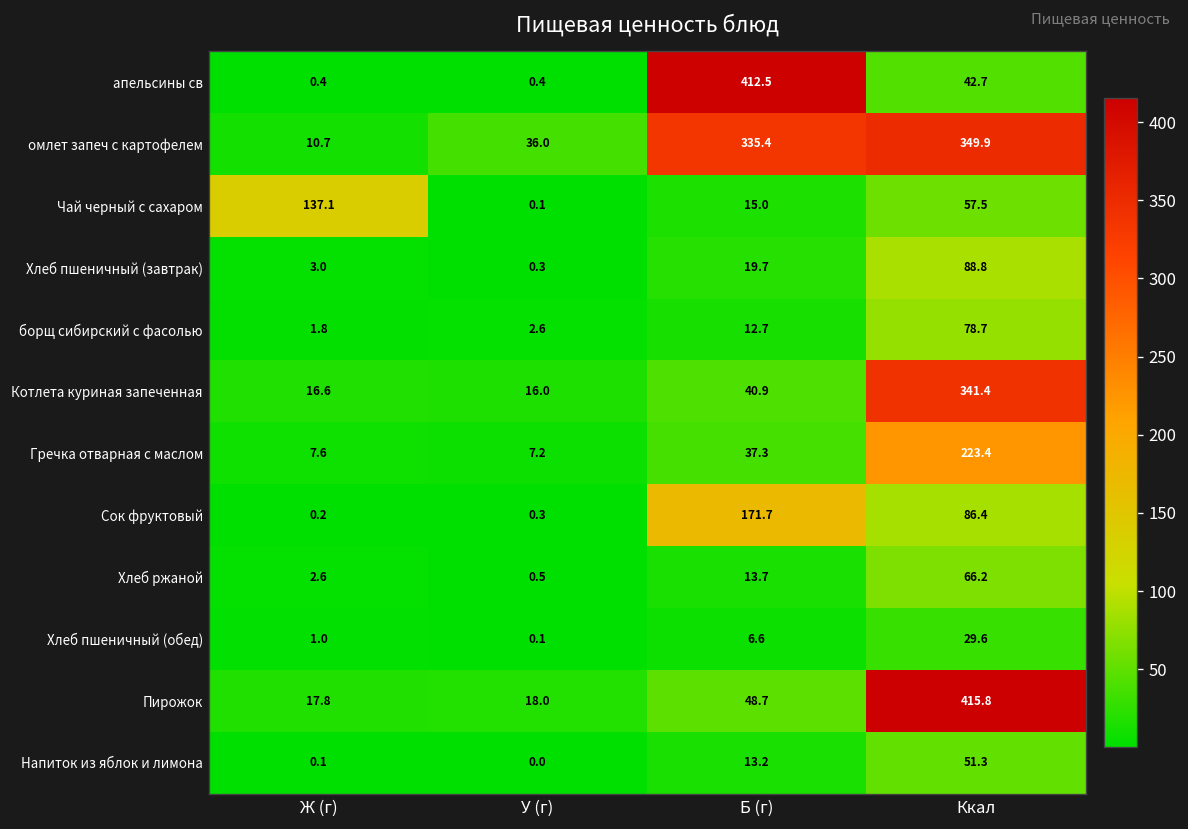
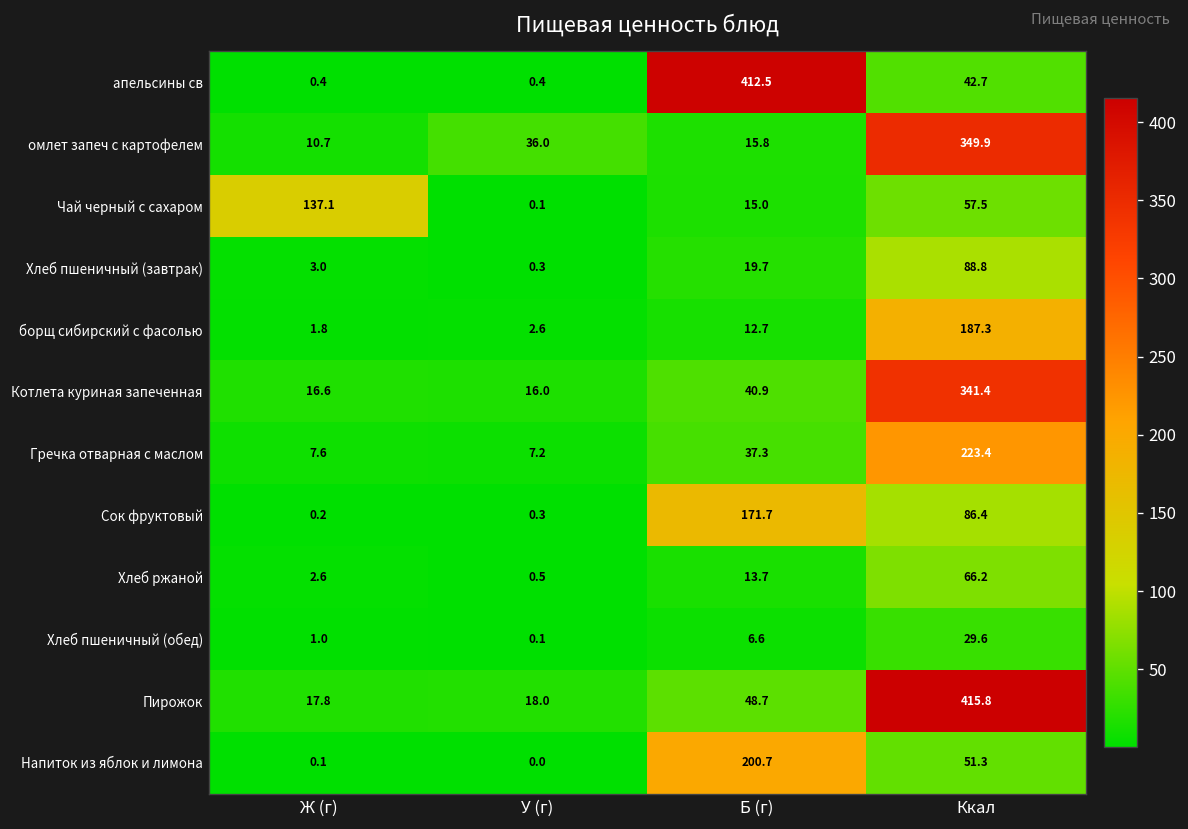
омлет запеч с картофелем, Б (г): 335.4 -> 15.8
борщ сибирский с фасолью, Ккал: 78.7 -> 187.3
Напиток из яблок и лимона, Б (г): 13.2 -> 200.7
